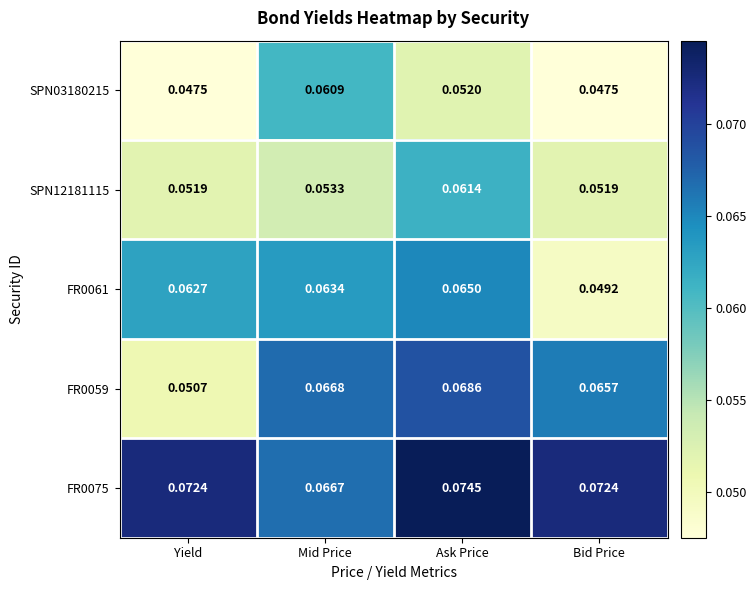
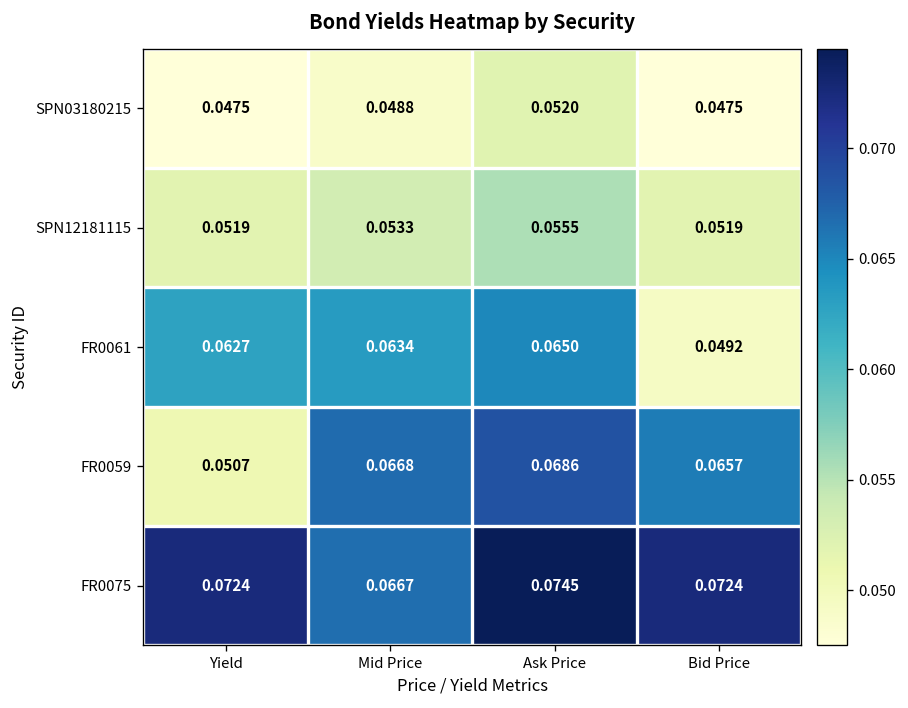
SPN03180215, Mid Price: 0.0609 -> 0.0488
SPN12181115, Ask Price: 0.0614 -> 0.0555
